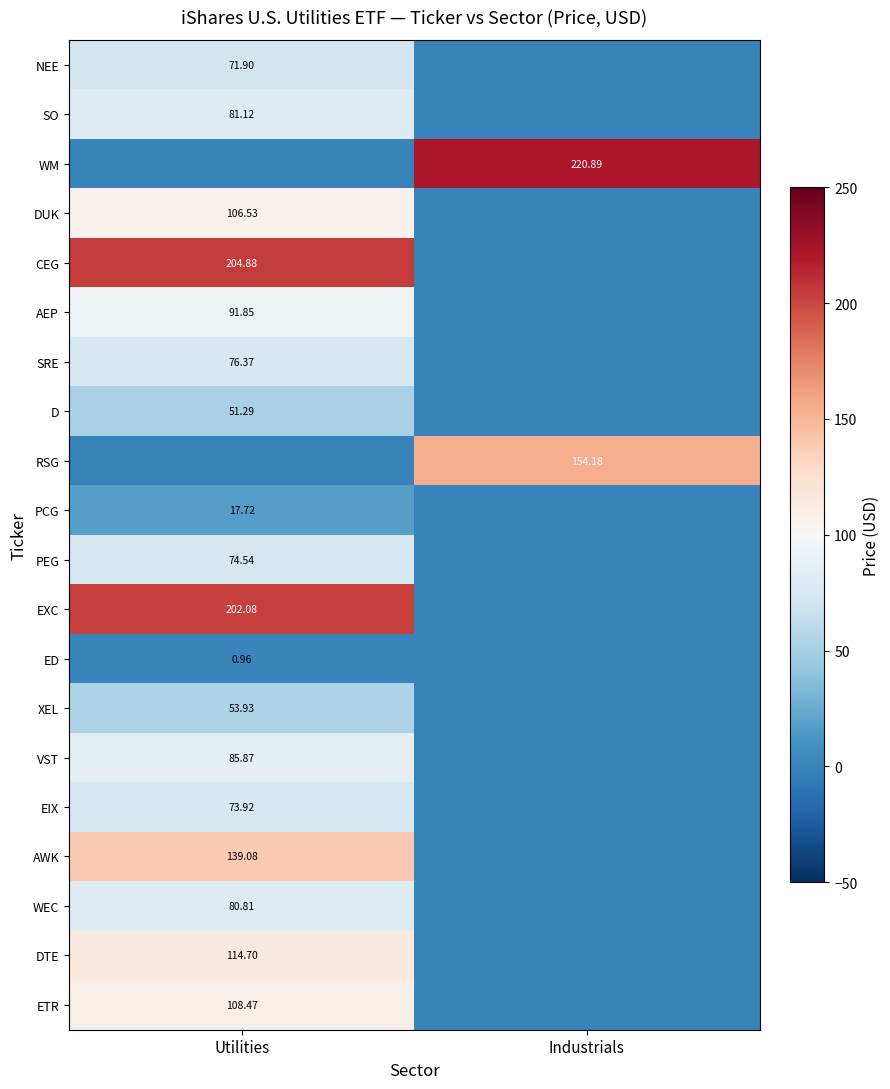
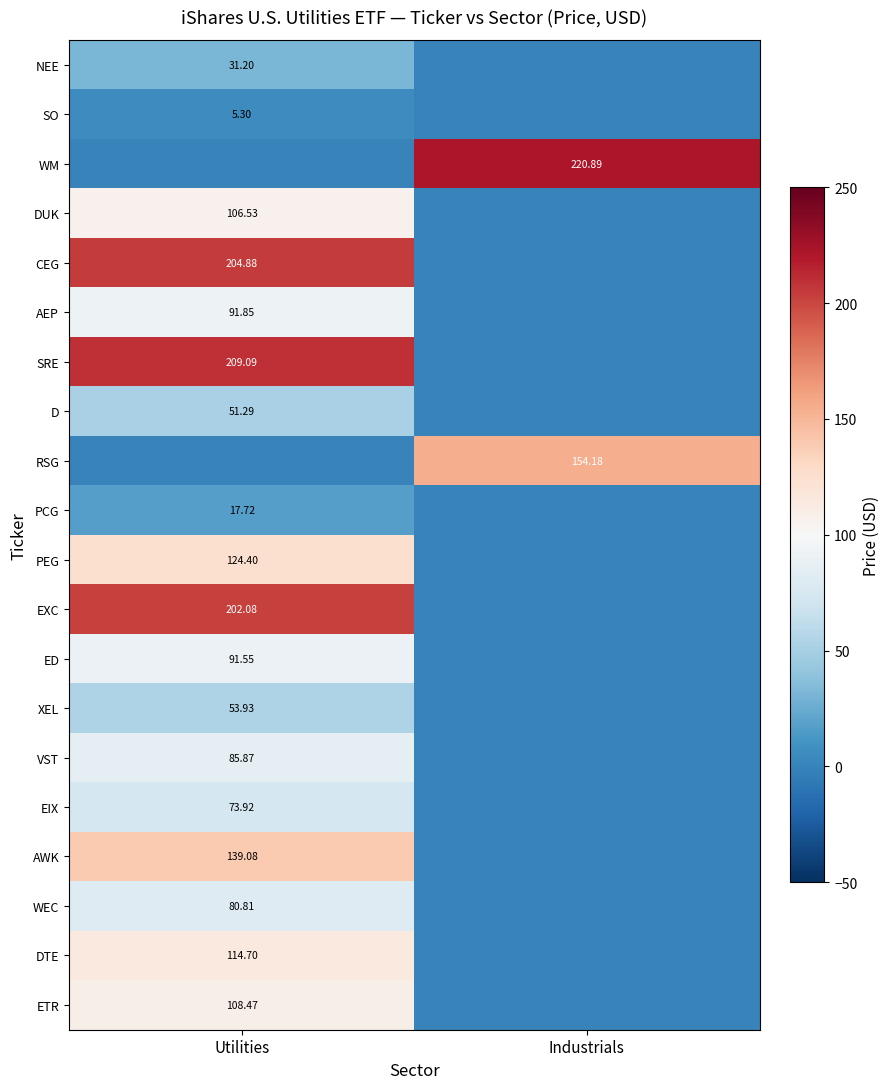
NEE, Utilities: 71.90 -> 31.20
SO, Utilities: 81.12 -> 5.30
SRE, Utilities: 76.37 -> 209.09
PEG, Utilities: 74.54 -> 124.40
ED, Utilities: 0.96 -> 91.55
